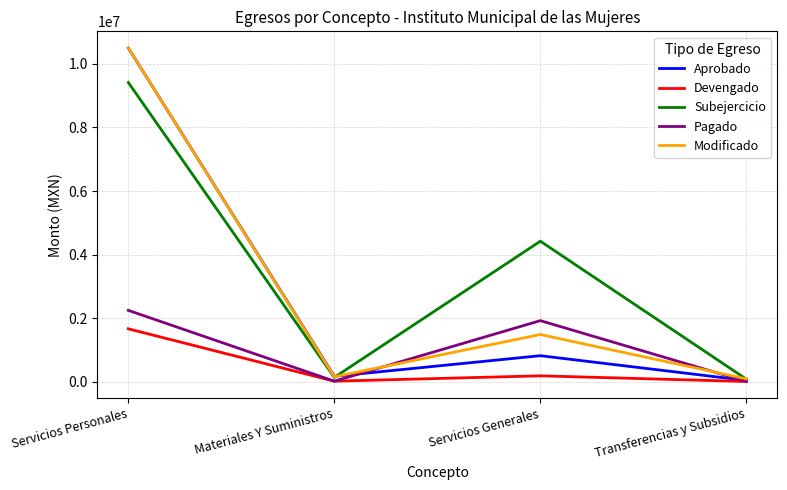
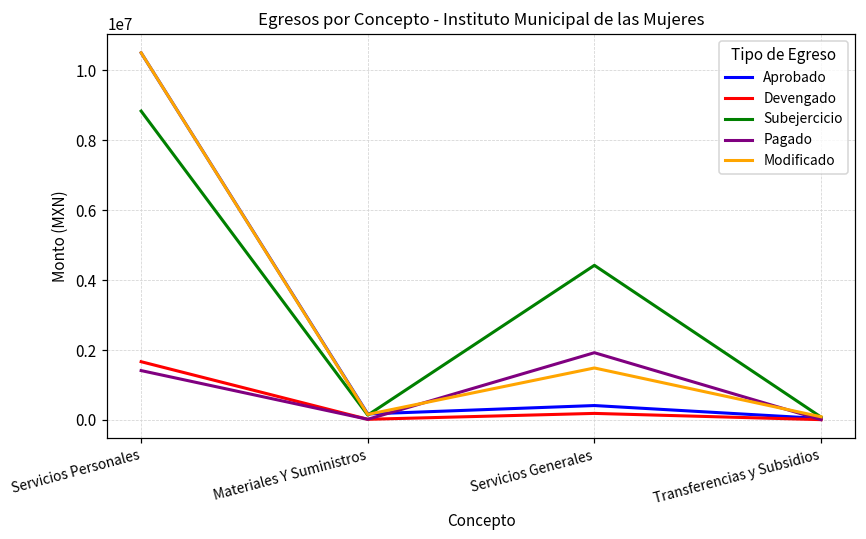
Subejercicio, Servicios Personales: 9400000 -> 8800000
Pagado, Servicios Personales: 2200000 -> 1400000
Aprobado, Servicios Generales: 800000 -> 400000
